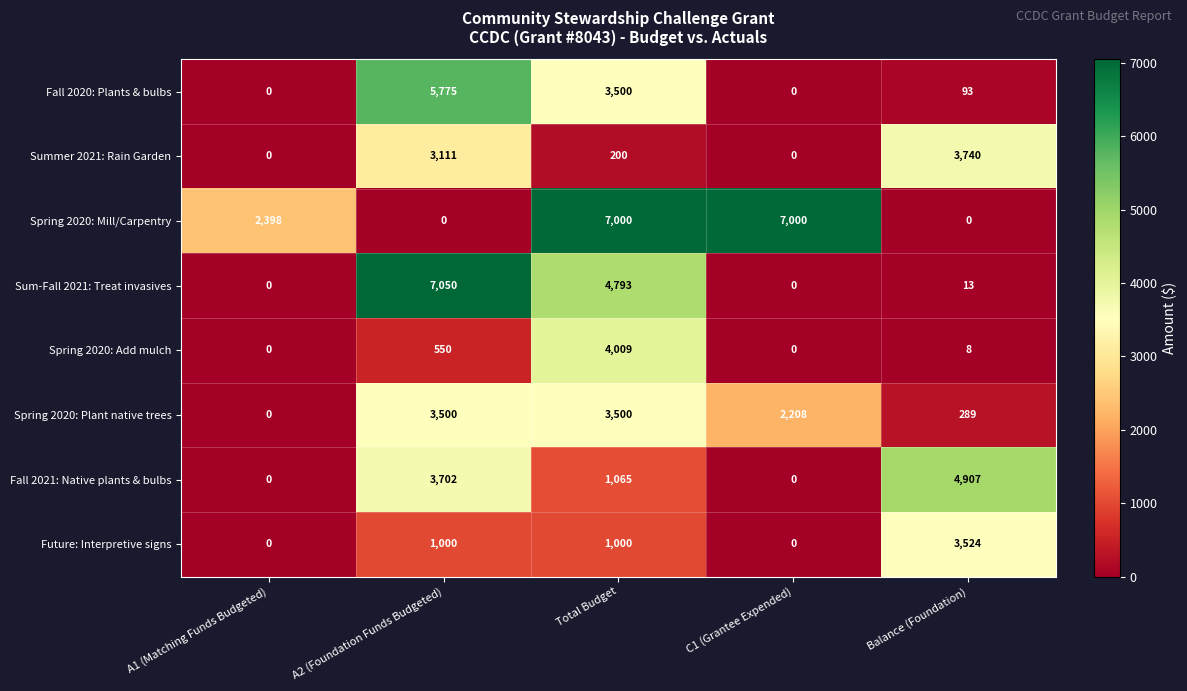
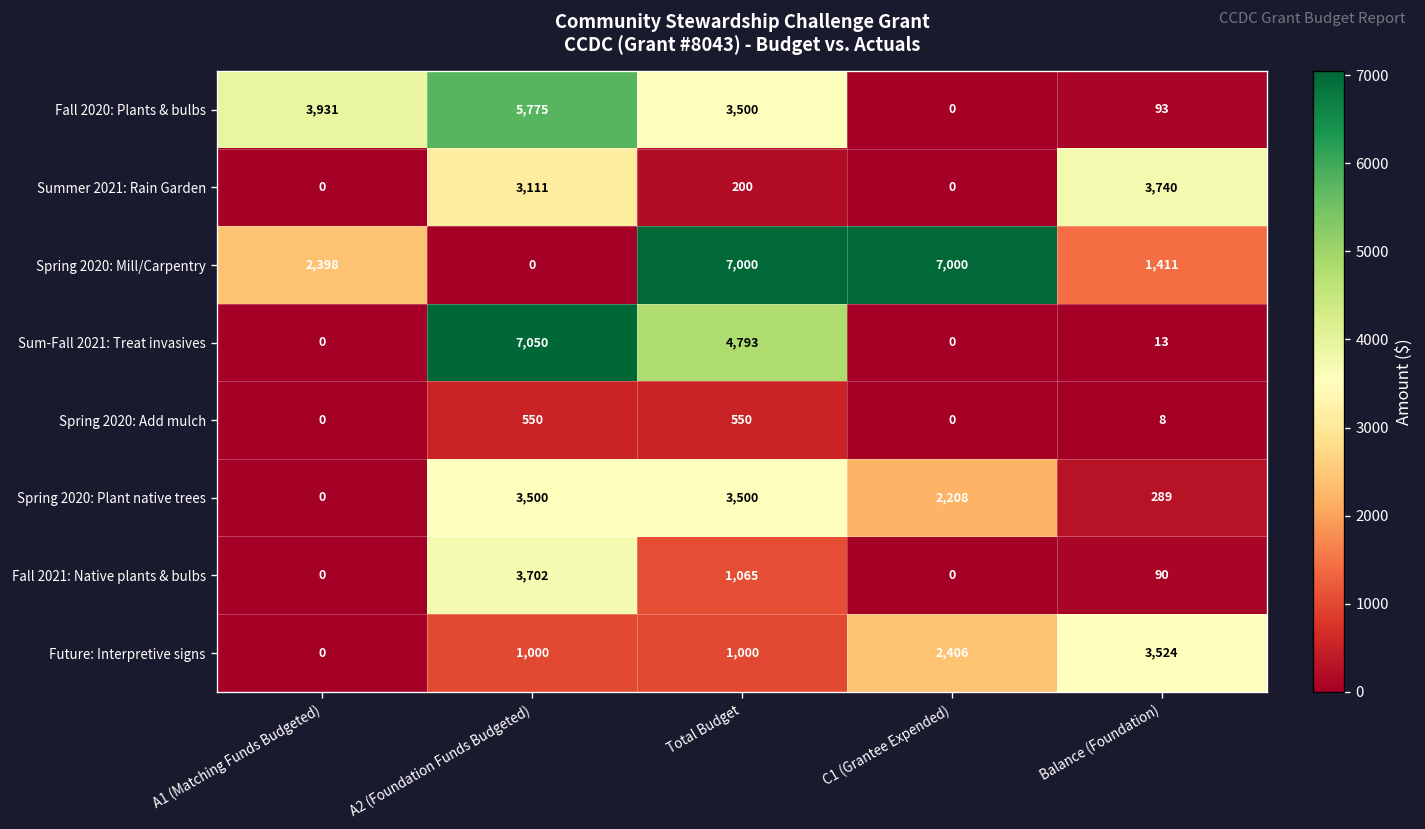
Fall 2020: Plants & bulbs, A1 (Matching Funds Budgeted): 0 -> 3,931
Spring 2020: Mill/Carpentry, Balance (Foundation): 0 -> 1,411
Spring 2020: Add mulch, Total Budget: 4,009 -> 550
Fall 2021: Native plants & bulbs, Balance (Foundation): 4,907 -> 90
Future: Interpretive signs, C1 (Grantee Expended): 0 -> 2,406
